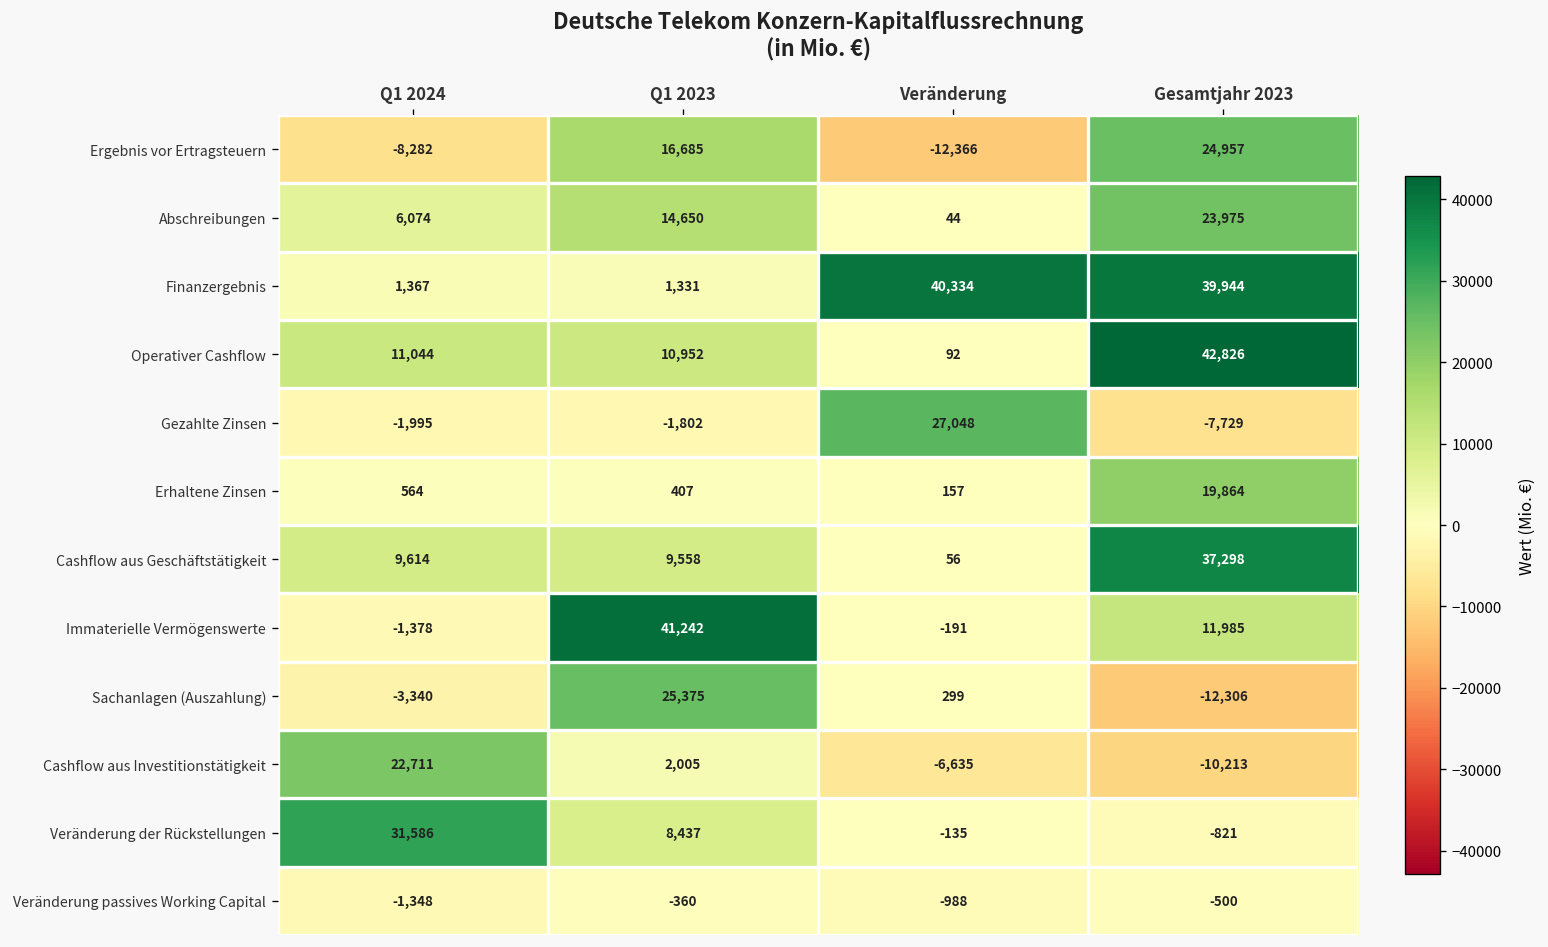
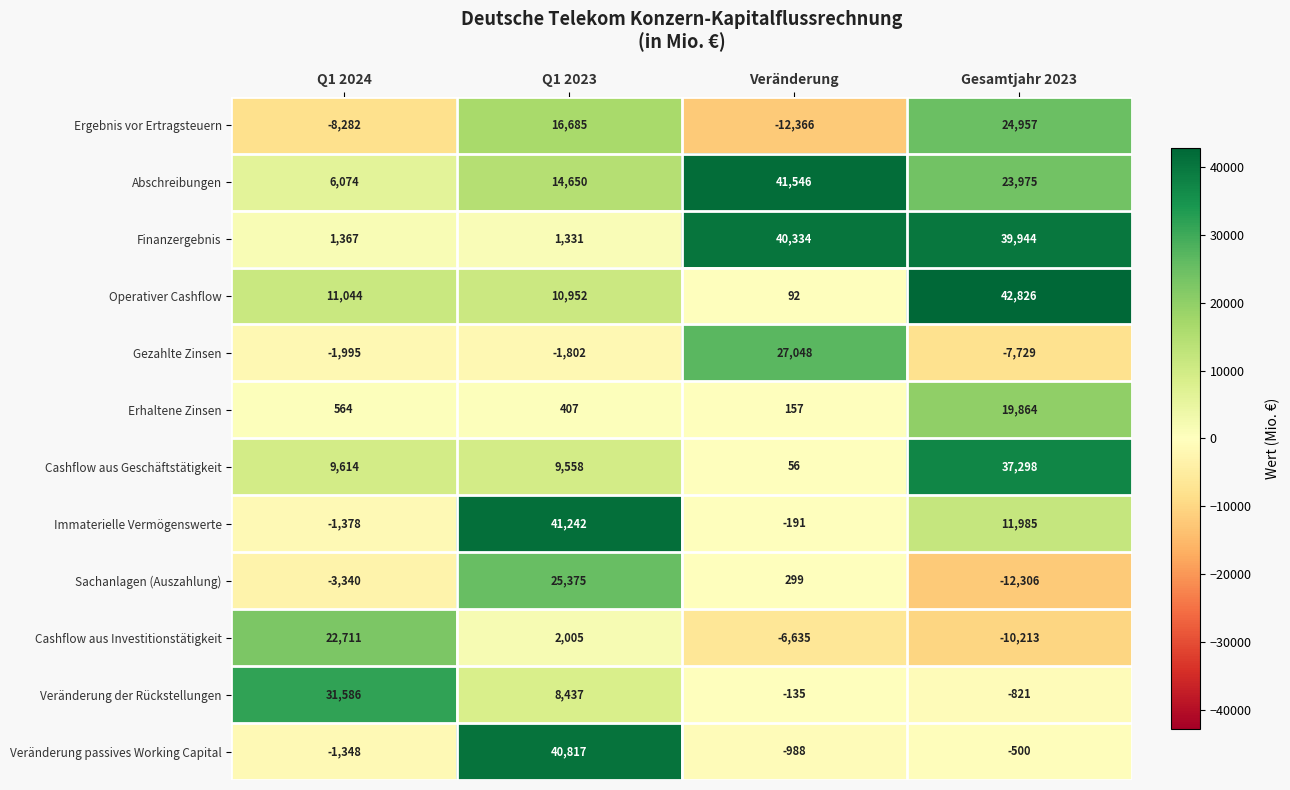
Abschreibungen, Veränderung: 44 -> 41,546
Veränderung passives Working Capital, Q1 2023: -360 -> 40,817
